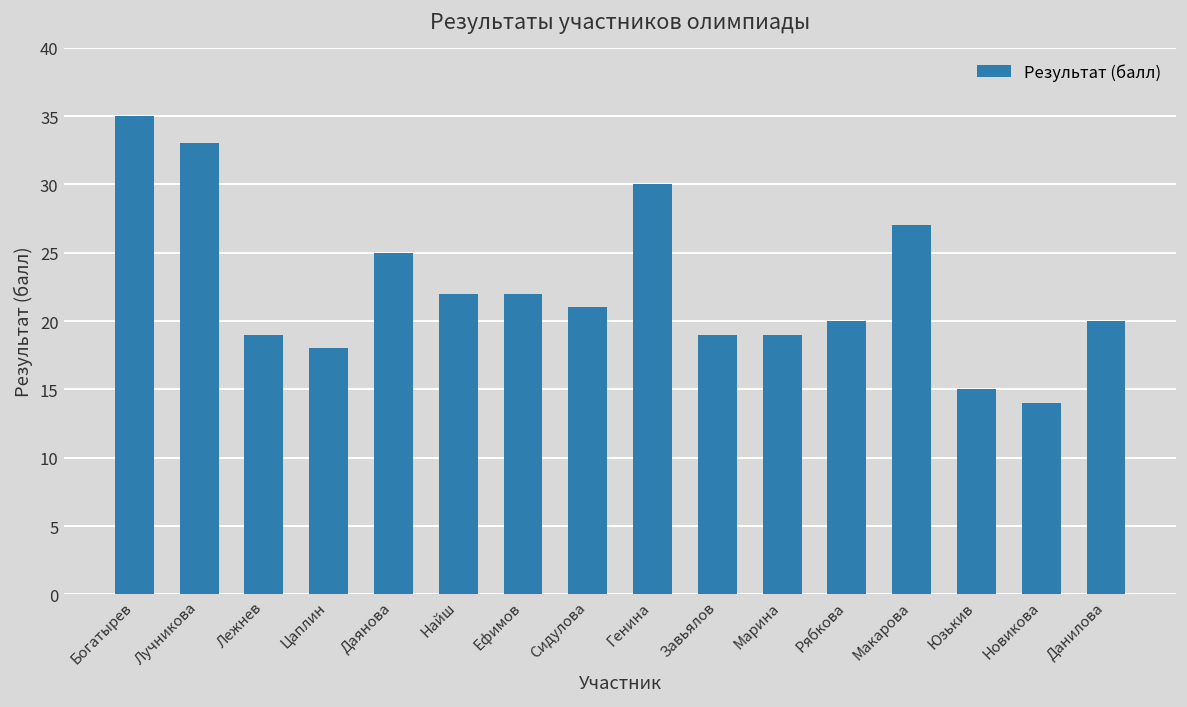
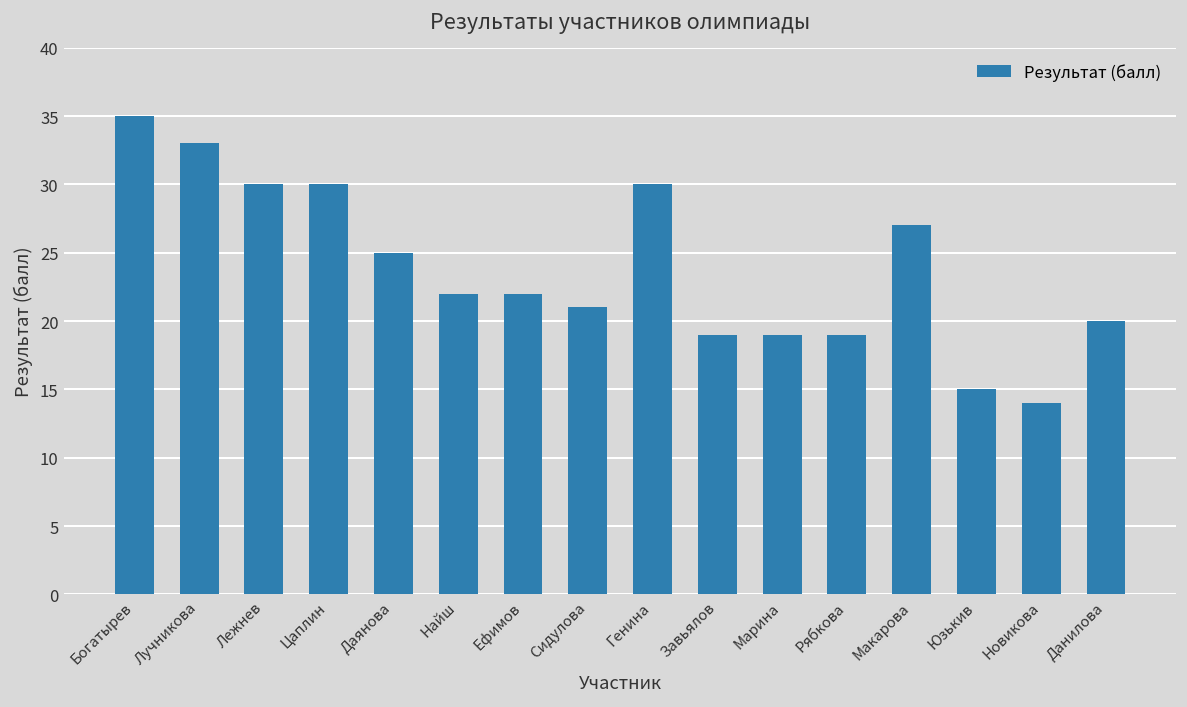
Лежнев: 19 -> 30
Цаплин: 18 -> 30
Рябкова: 20 -> 19
